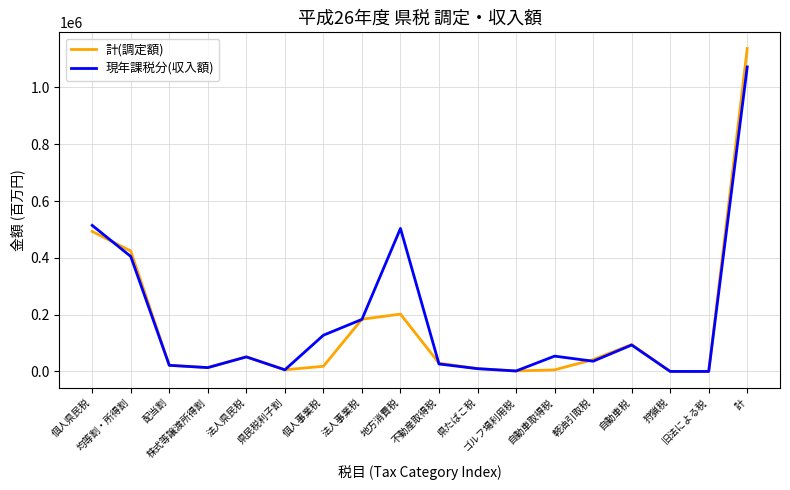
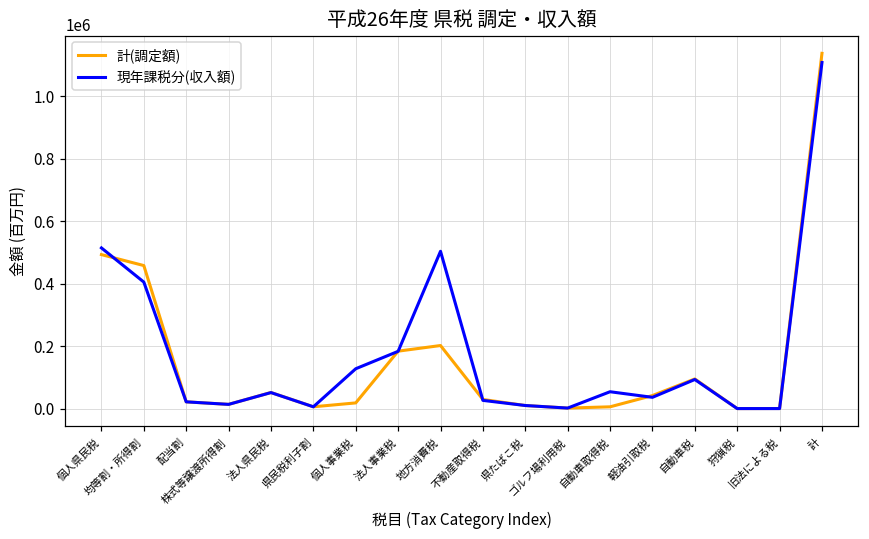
計(調定額), 均等割・所得割: 420000 -> 460000
現年課税分(収入額), 計: 1070000 -> 1110000
